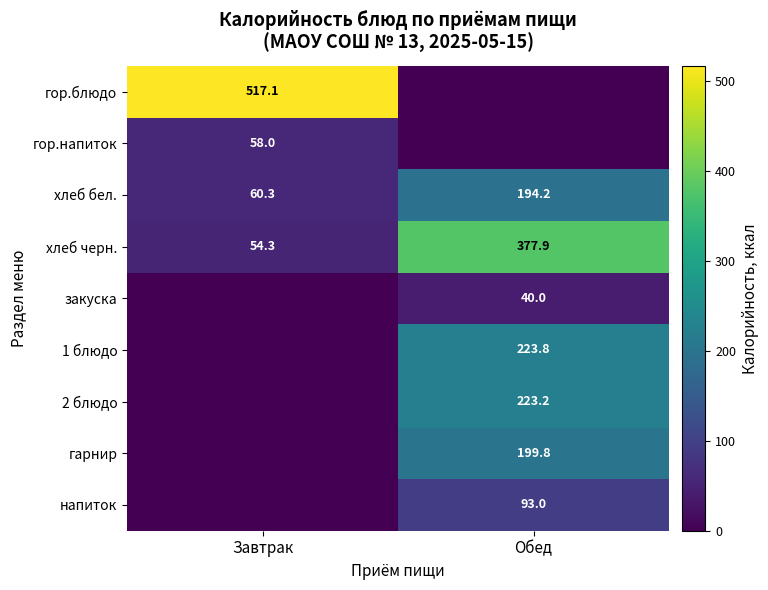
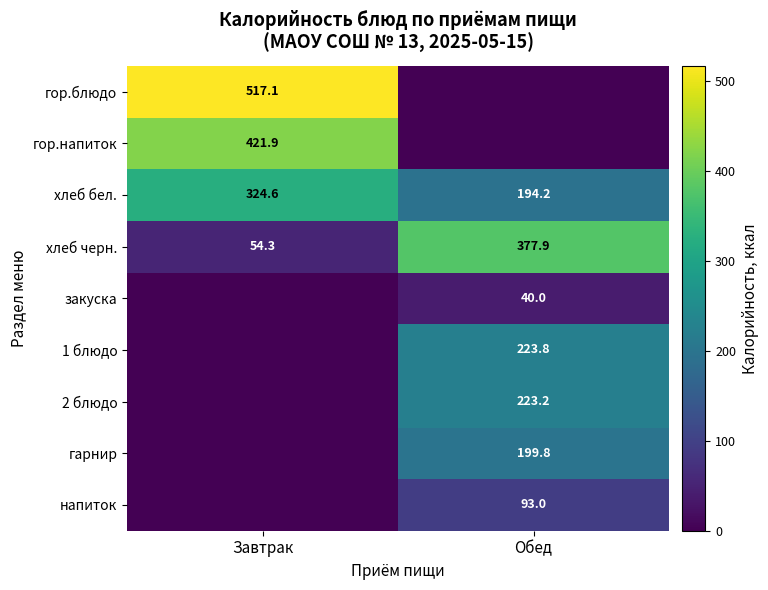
гор.напиток, Завтрак: 58.0 -> 421.9
хлеб бел., Завтрак: 60.3 -> 324.6
